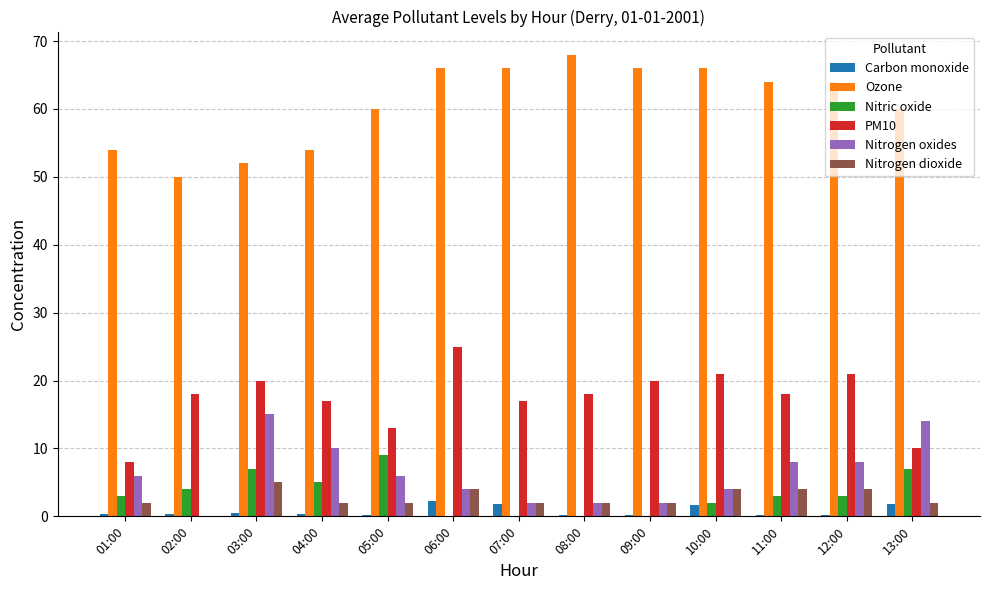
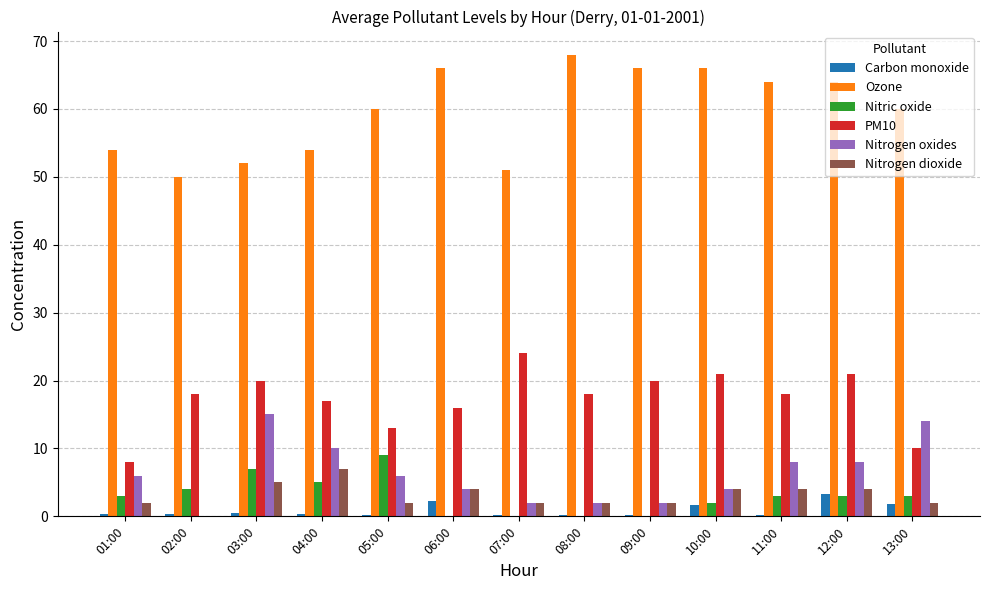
Nitrogen dioxide, 04:00: 2 -> 7
PM10, 06:00: 25 -> 16
Carbon monoxide, 07:00: 2 -> 0
Ozone, 07:00: 66 -> 51
PM10, 07:00: 17 -> 24
Carbon monoxide, 12:00: 0 -> 3
Nitric oxide, 13:00: 7 -> 3
